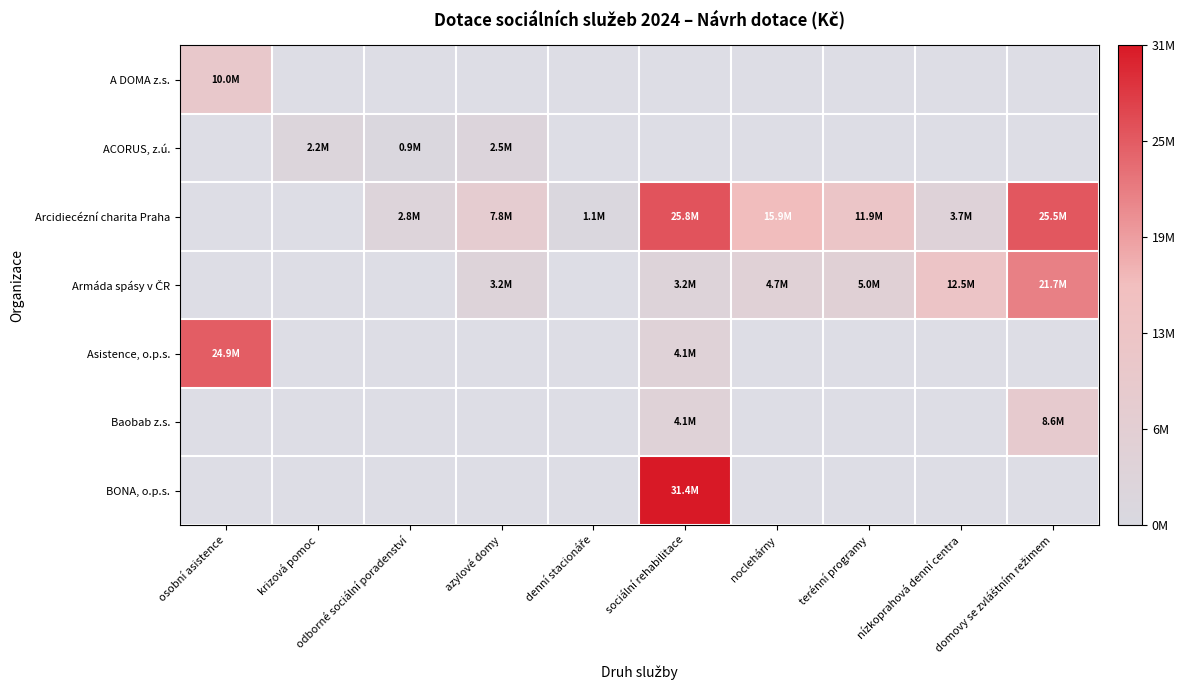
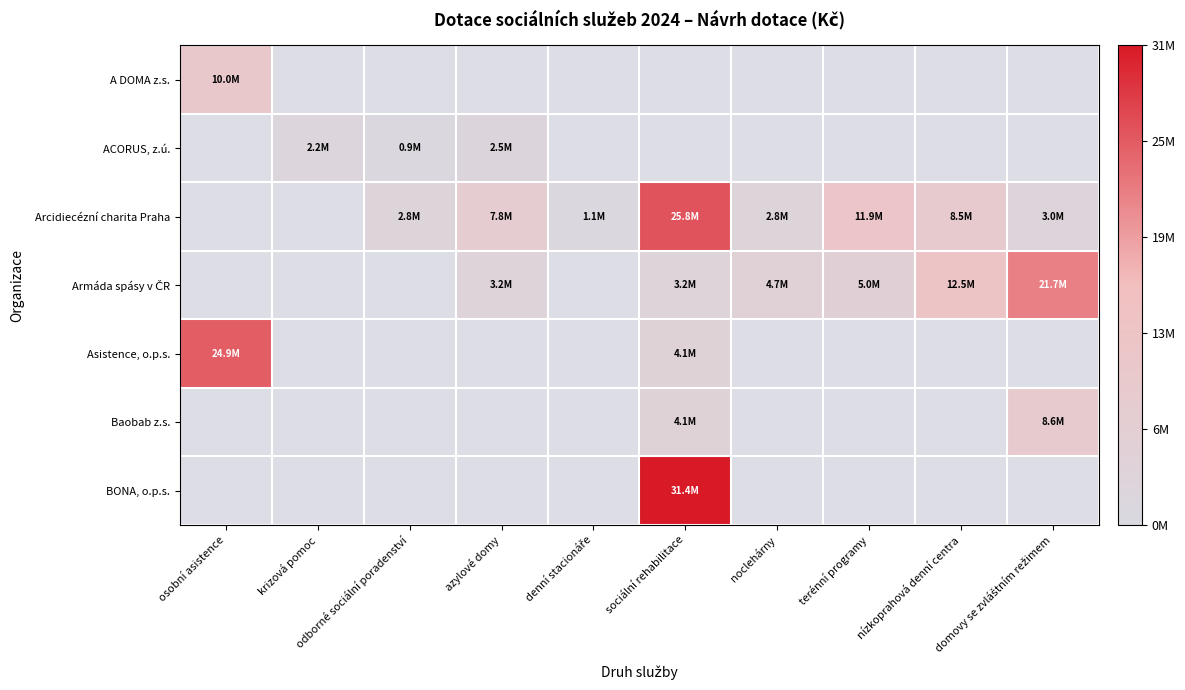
Arcidiecézní charita Praha, noclehárny: 15.9M -> 2.8M
Arcidiecézní charita Praha, nízkoprahová denní centra: 3.7M -> 8.5M
Arcidiecézní charita Praha, domovy se zvláštním režimem: 25.5M -> 3.0M
